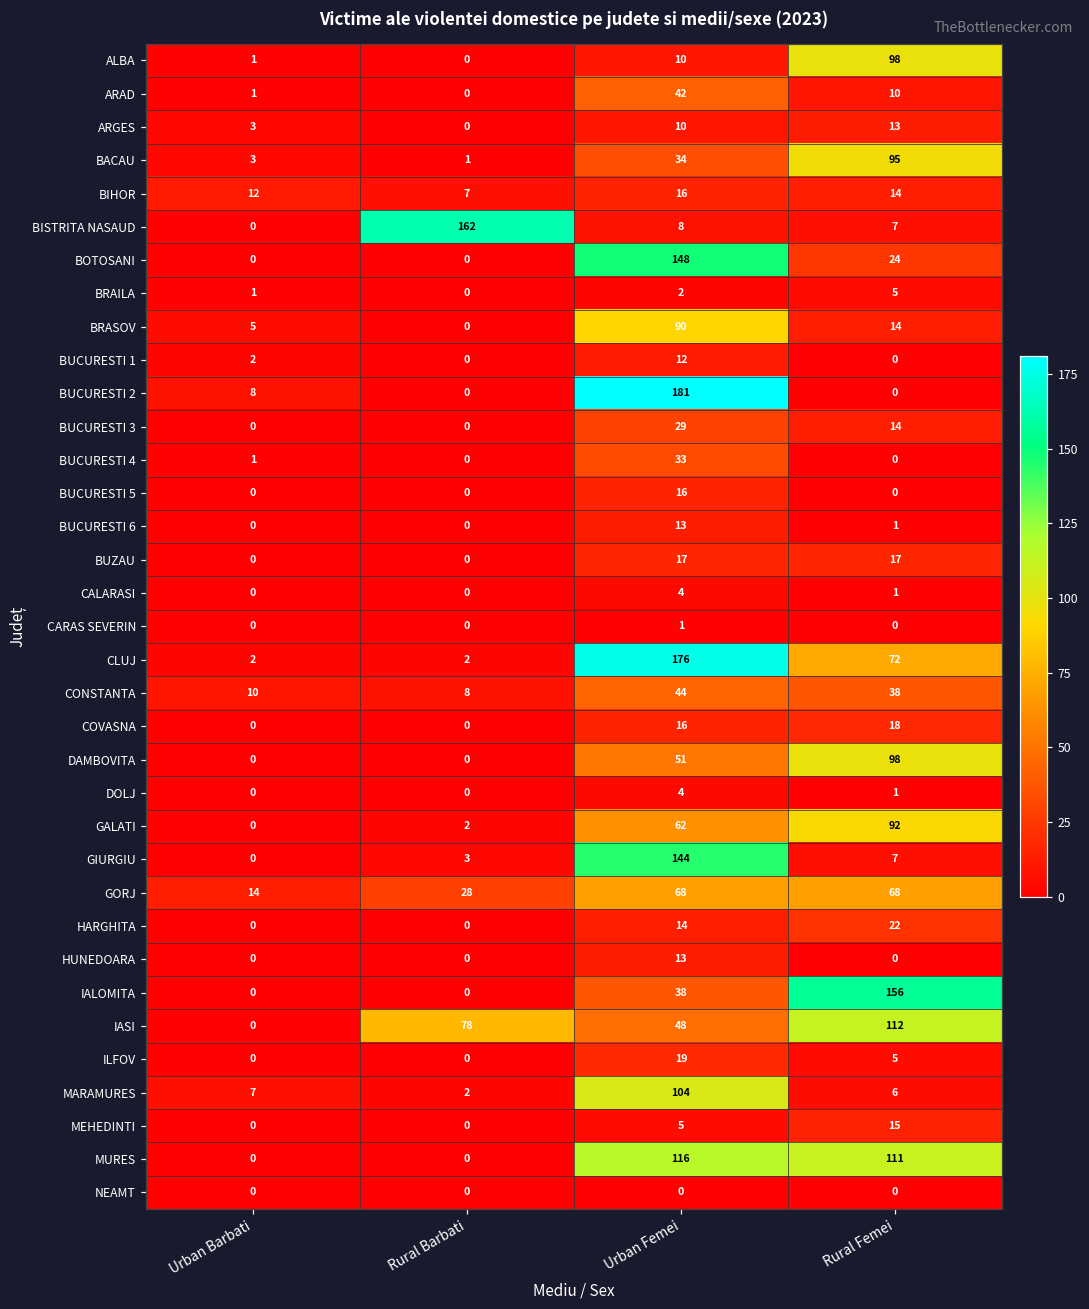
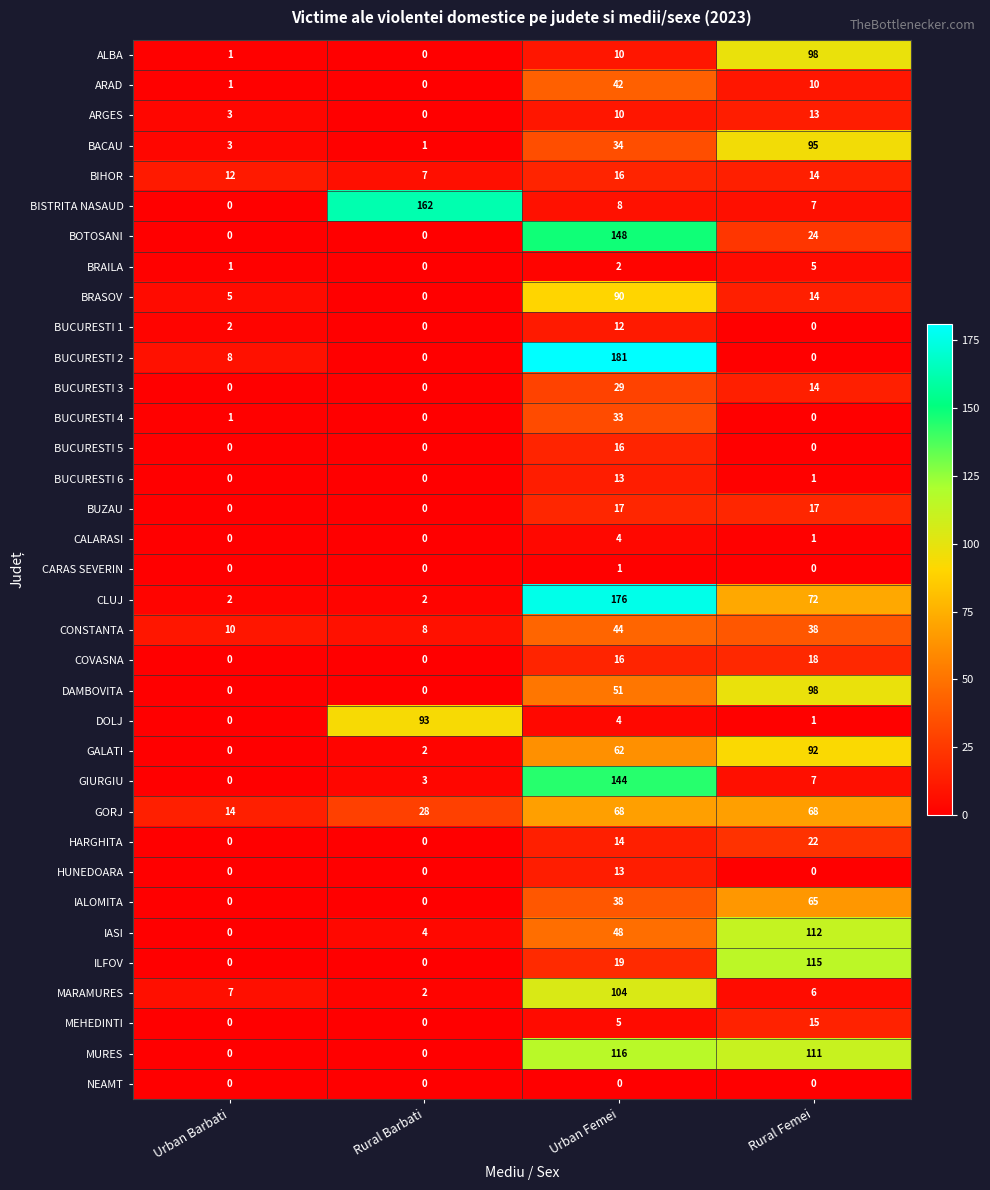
DOLJ, Rural Barbati: 0 -> 93
IALOMITA, Rural Femei: 156 -> 65
IASI, Rural Barbati: 78 -> 4
ILFOV, Rural Femei: 5 -> 115
